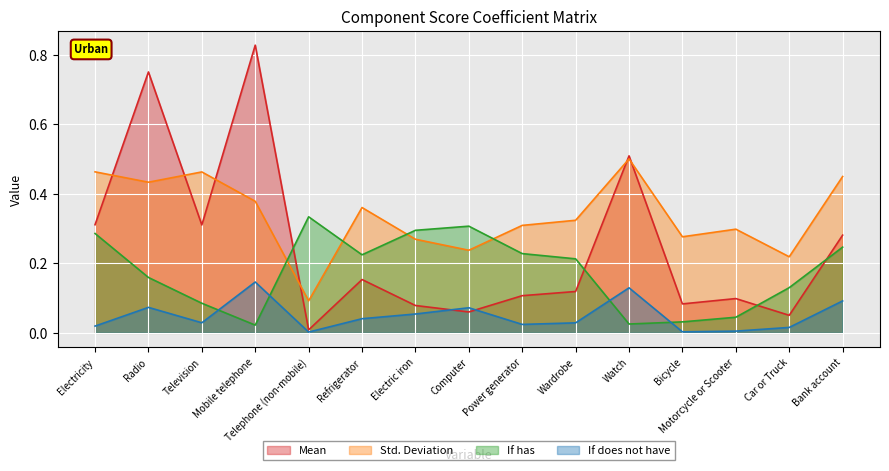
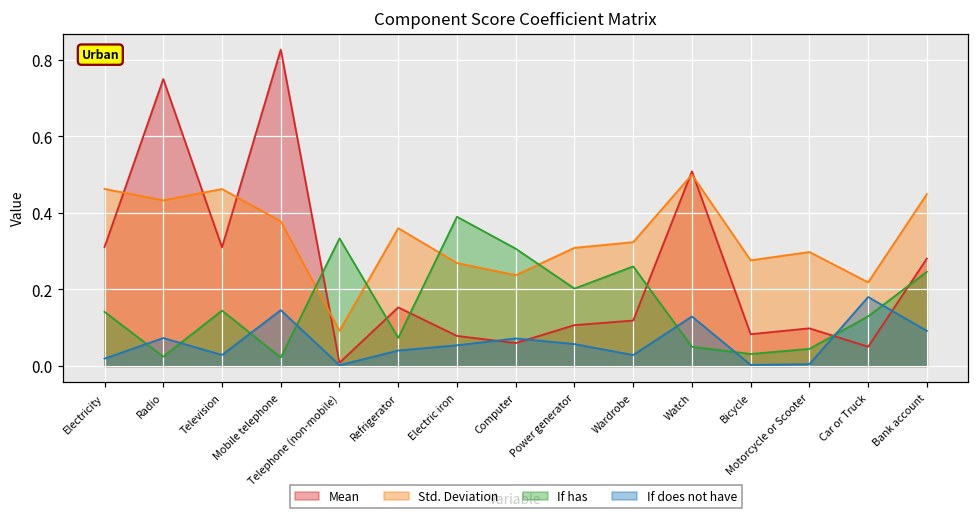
If has, Electricity: 0.29 -> 0.14
If has, Radio: 0.16 -> 0.02
If has, Television: 0.09 -> 0.14
If has, Refrigerator: 0.22 -> 0.07
If has, Electric iron: 0.29 -> 0.39
If has, Power generator: 0.23 -> 0.20
If does not have, Power generator: 0.02 -> 0.06
If has, Wardrobe: 0.21 -> 0.26
If has, Watch: 0.03 -> 0.05
If does not have, Car or Truck: 0.02 -> 0.18
